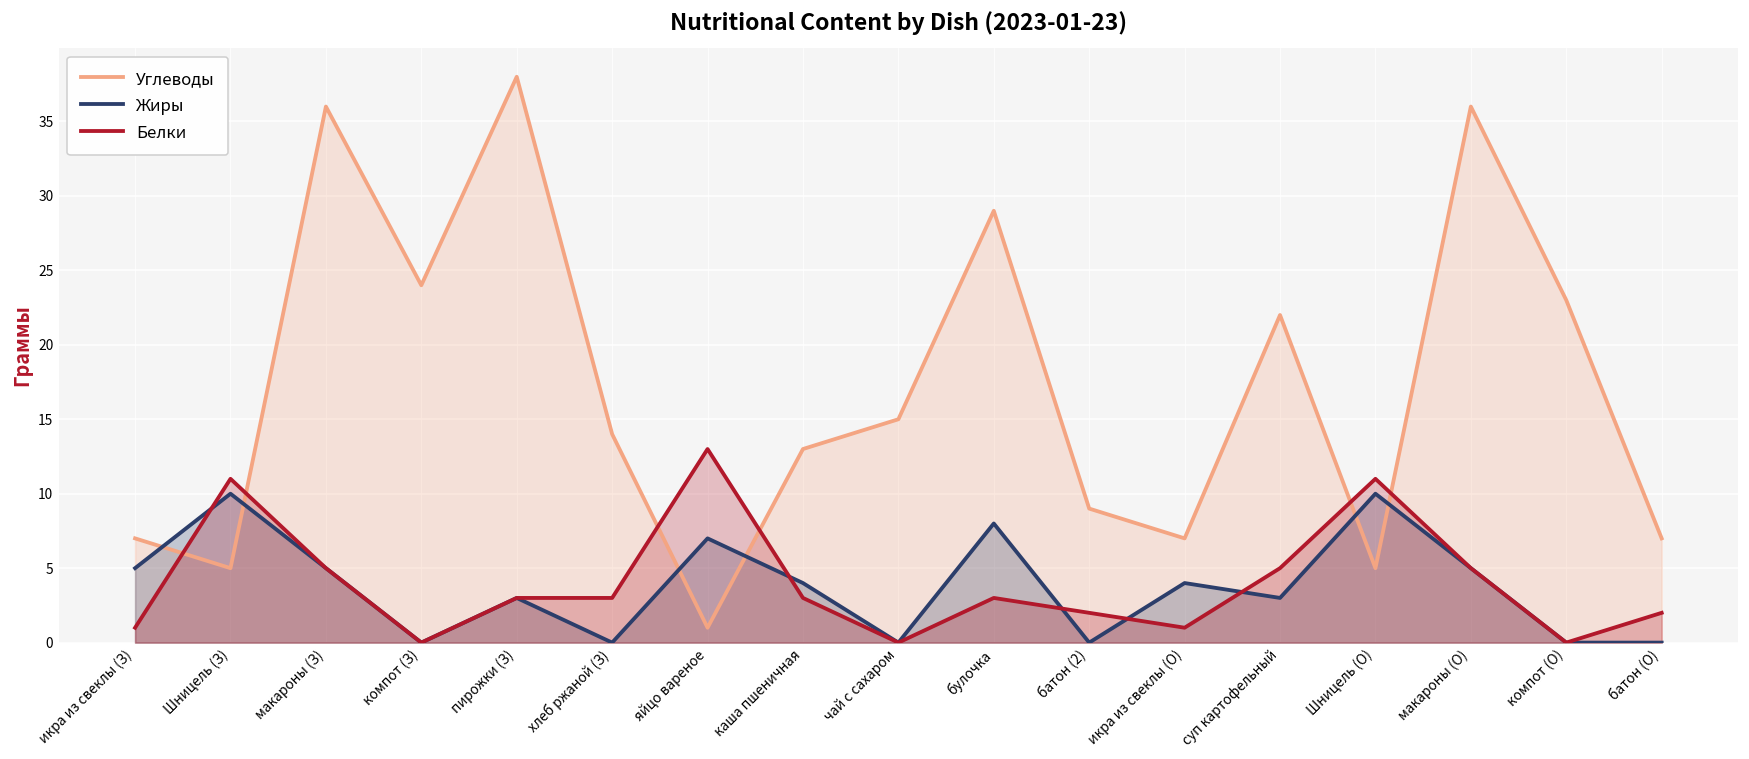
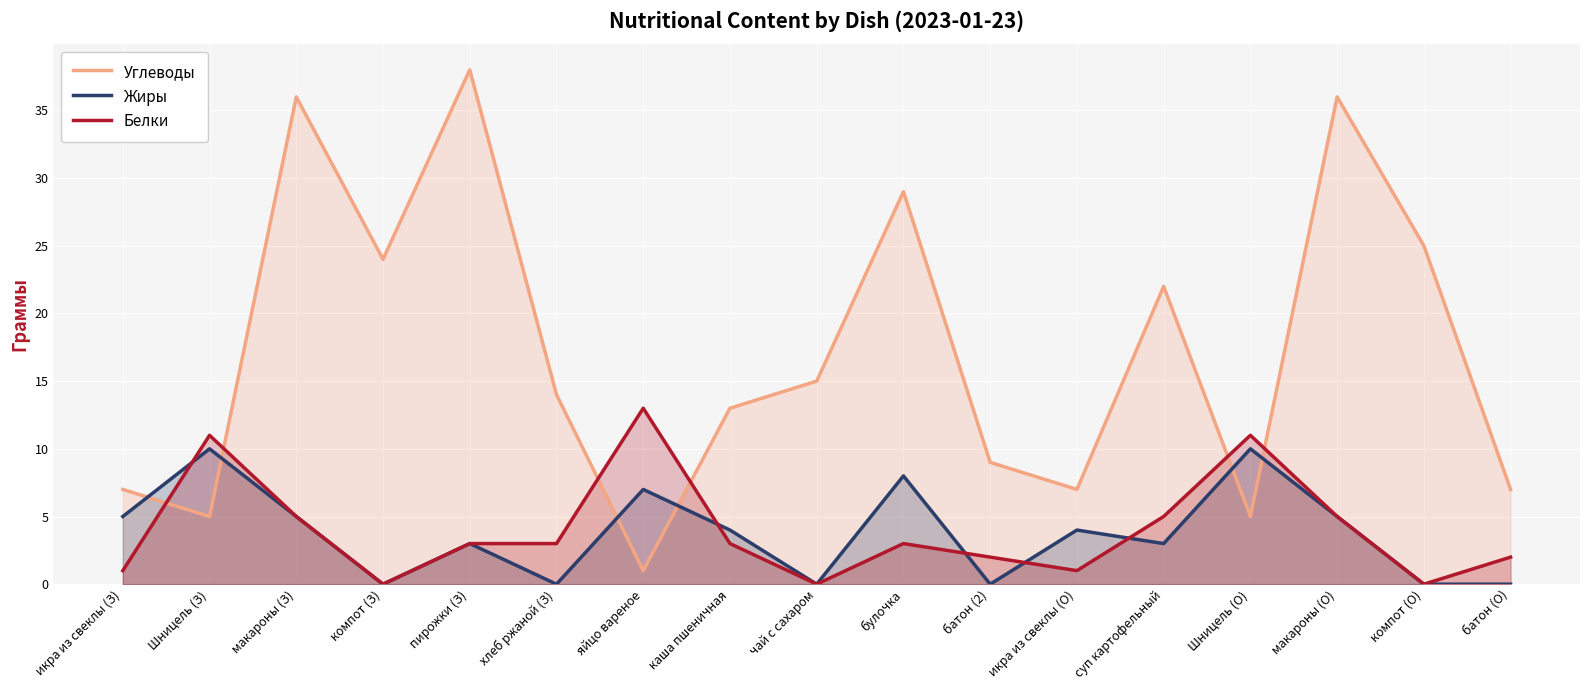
Углеводы, компот (О): 23 -> 25
